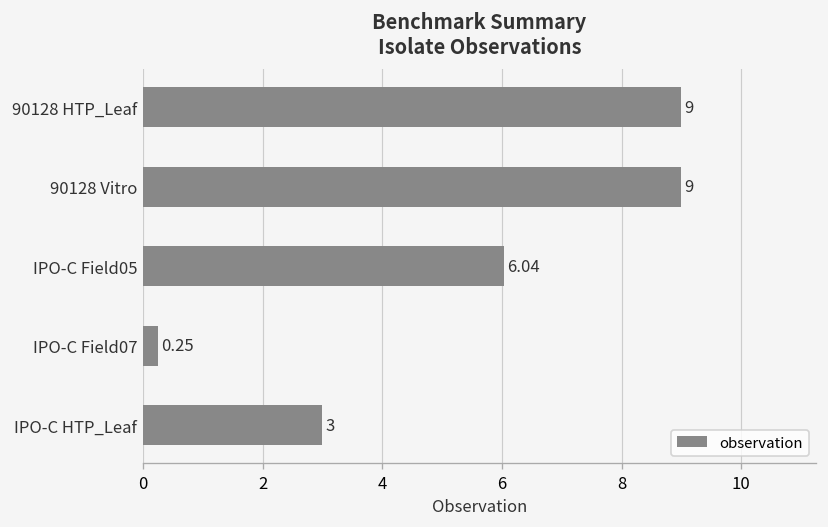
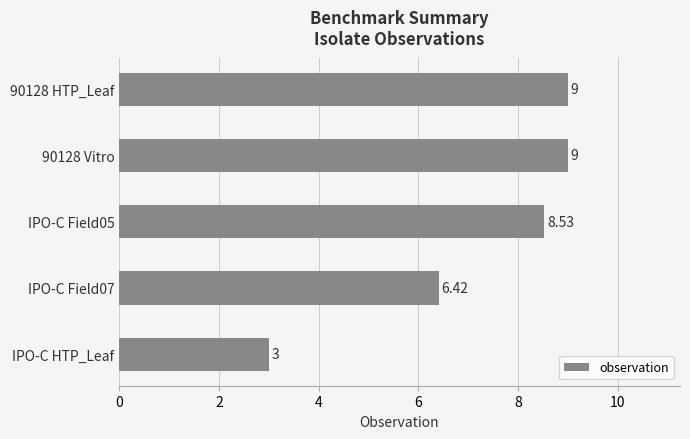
IPO-C Field05: 6.04 -> 8.53
IPO-C Field07: 0.25 -> 6.42
